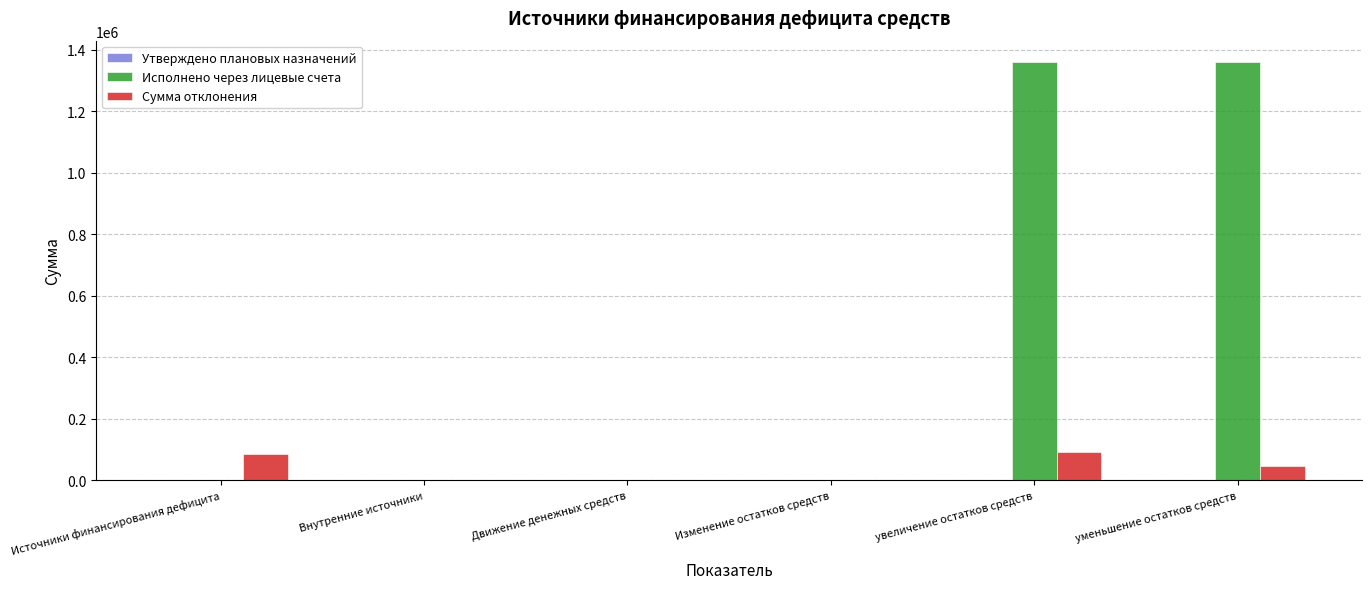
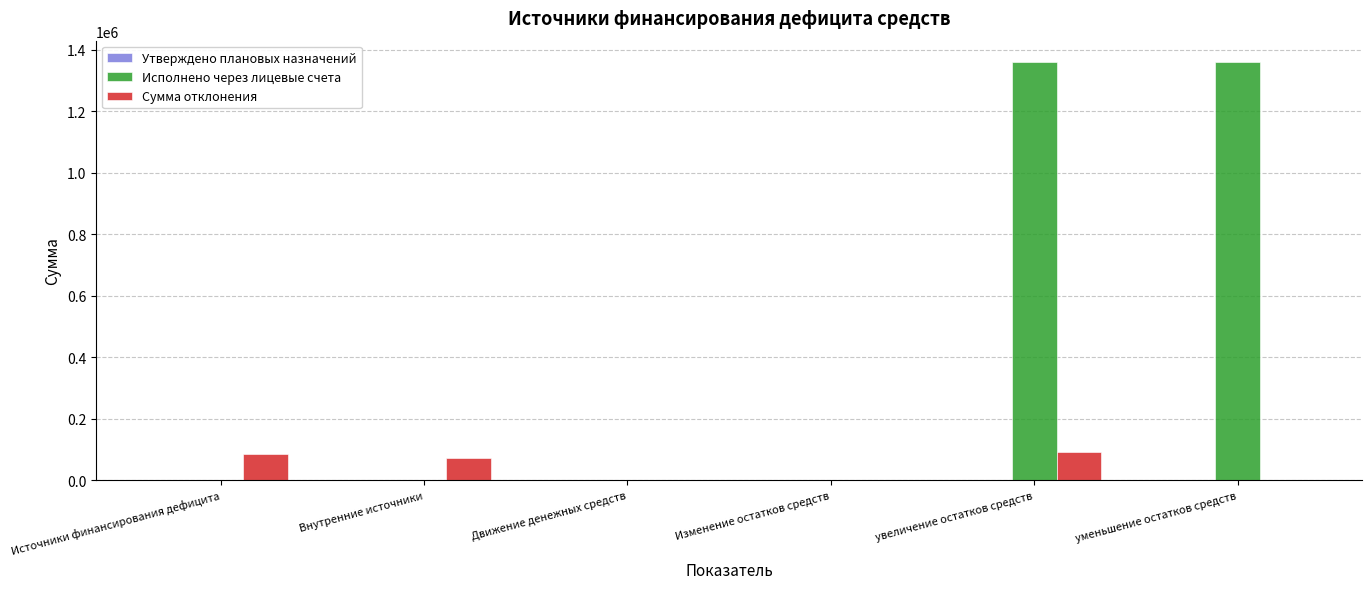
Сумма отклонения, Внутренние источники: 0 -> 70000
Сумма отклонения, уменьшение остатков средств: 50000 -> 0
